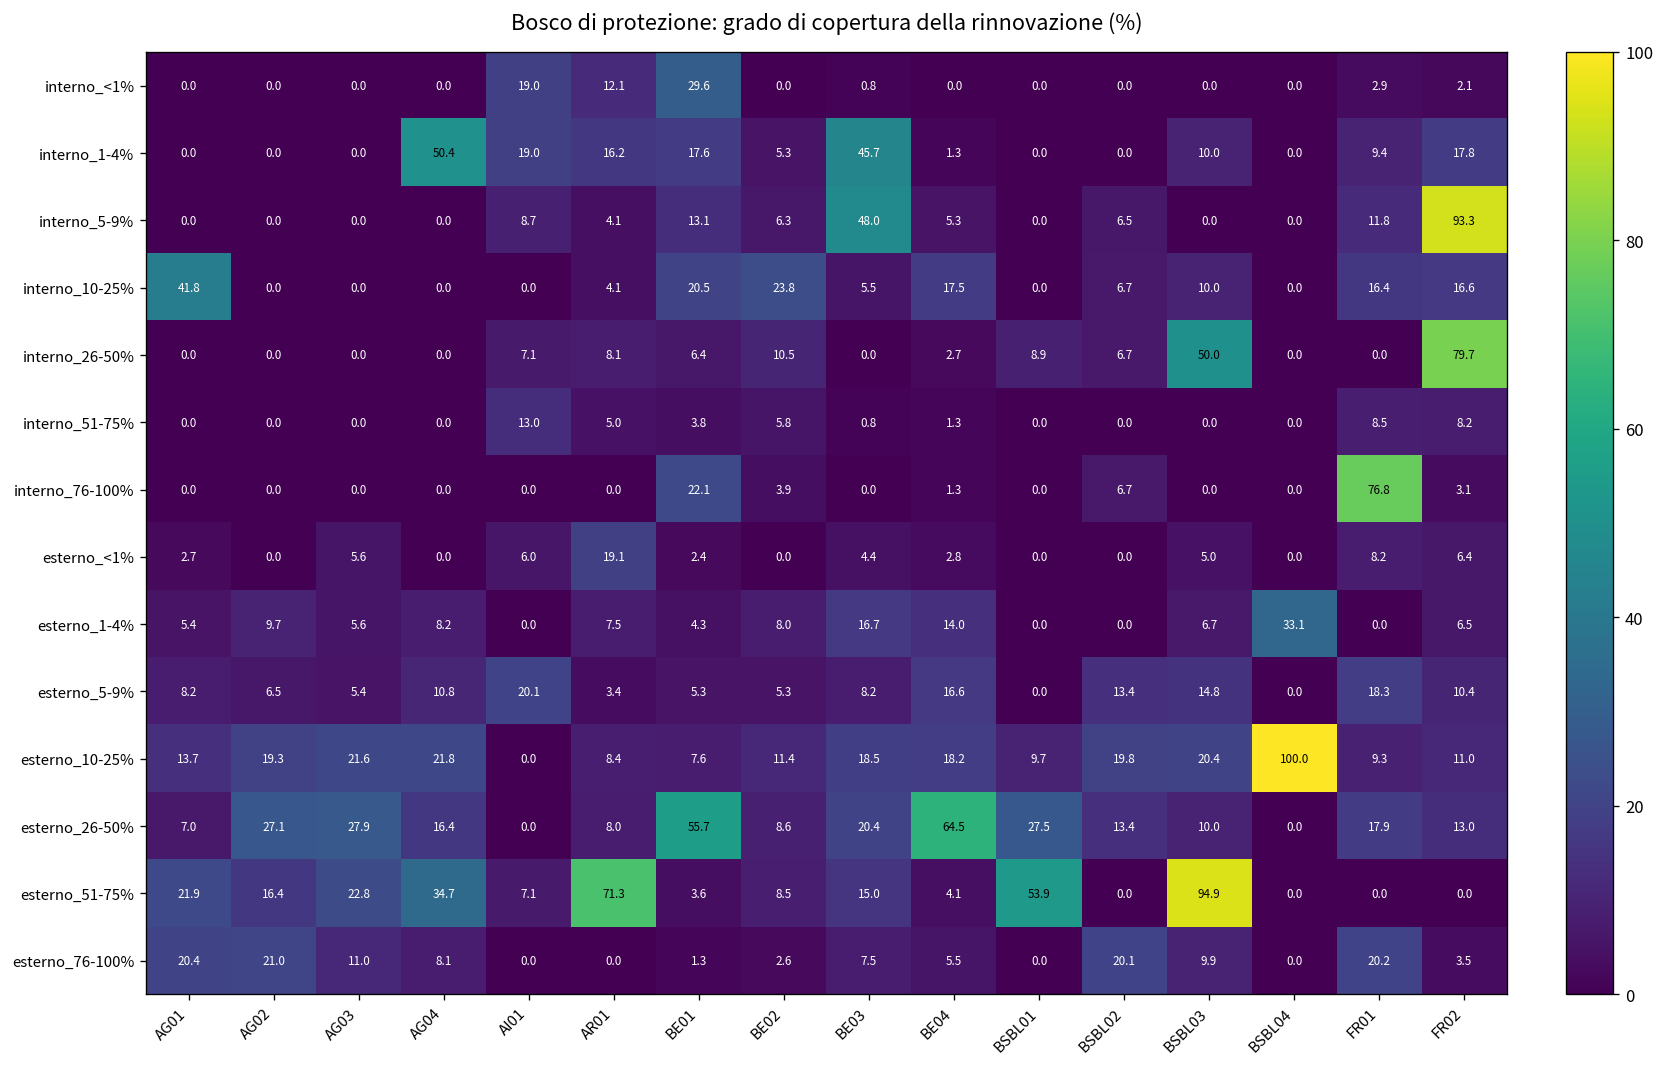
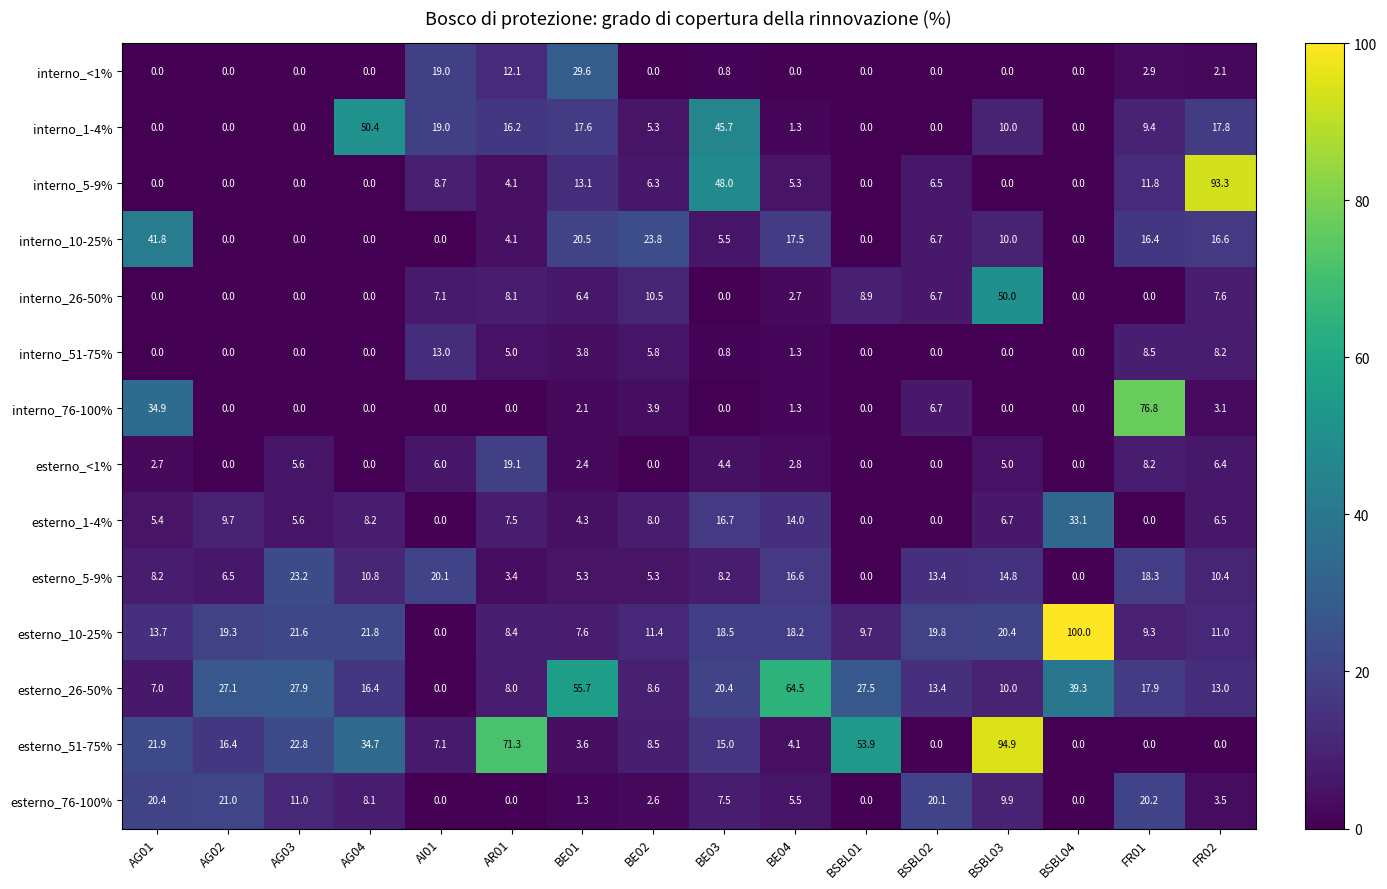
interno_26-50%, FR02: 79.7 -> 7.6
interno_76-100%, AG01: 0.0 -> 34.9
interno_76-100%, BE01: 22.1 -> 2.1
esterno_5-9%, AG03: 5.4 -> 23.2
esterno_26-50%, BSBL04: 0.0 -> 39.3
